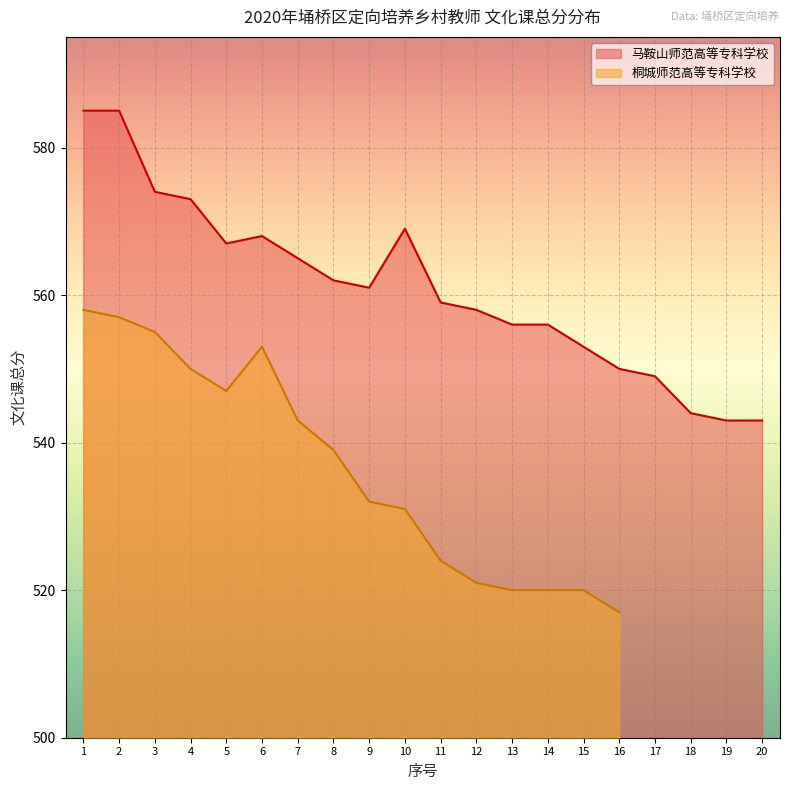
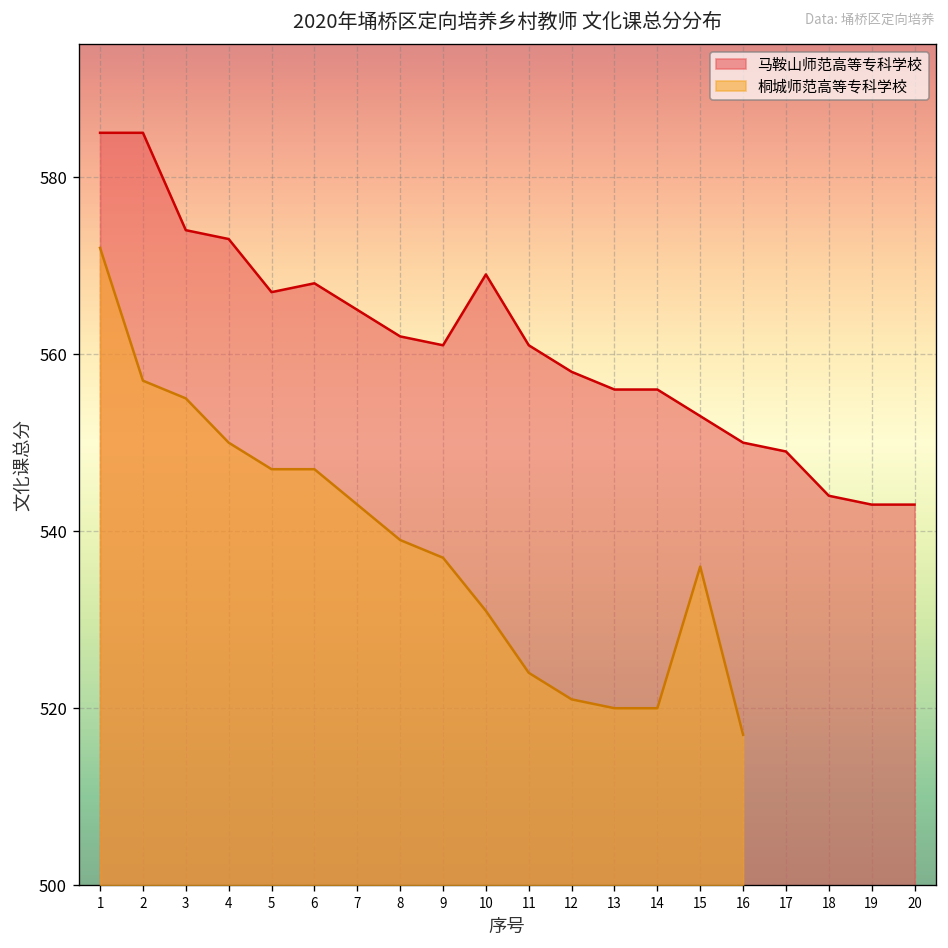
桐城师范高等专科学校, 1: 558 -> 572
桐城师范高等专科学校, 6: 553 -> 547
桐城师范高等专科学校, 9: 532 -> 537
马鞍山师范高等专科学校, 11: 559 -> 561
桐城师范高等专科学校, 15: 520 -> 536
